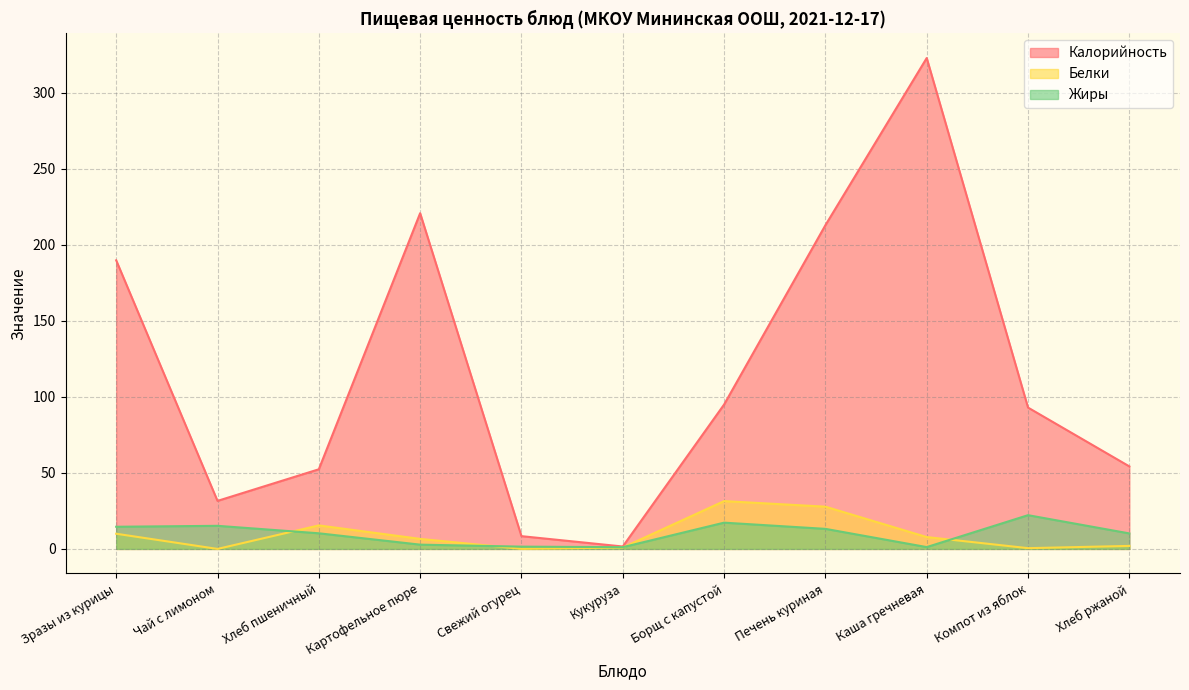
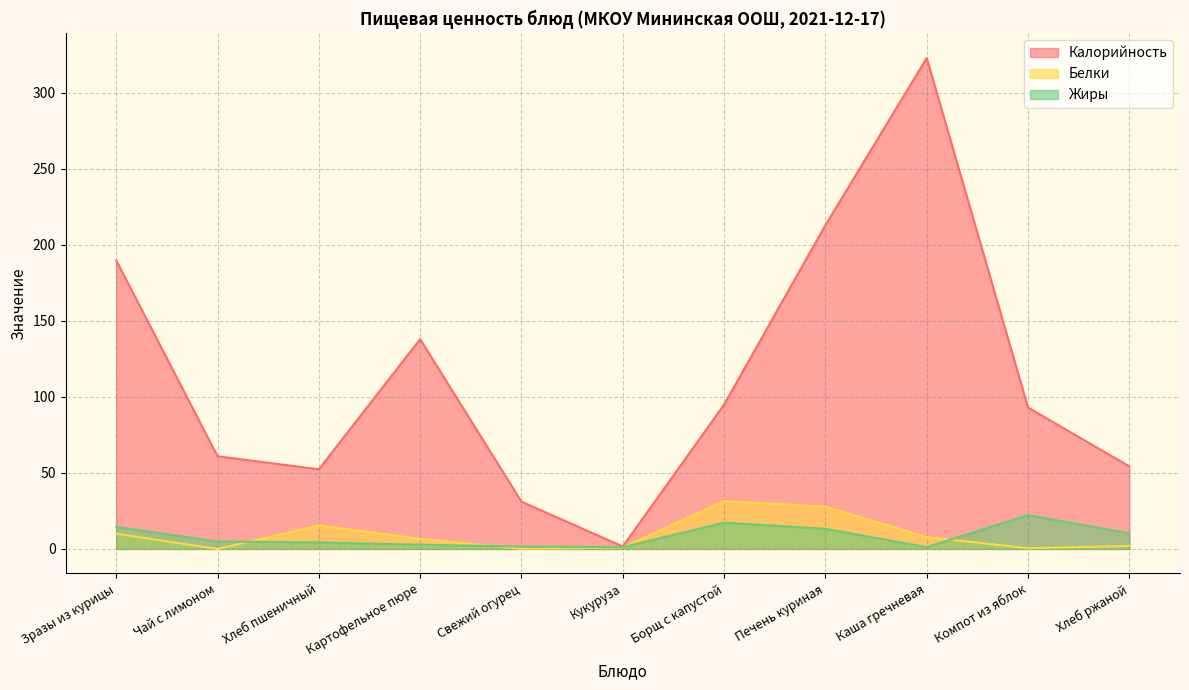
Калорийность, Чай с лимоном: 32 -> 61
Жиры, Чай с лимоном: 15 -> 5
Жиры, Хлеб пшеничный: 10 -> 4
Калорийность, Картофельное пюре: 221 -> 138
Калорийность, Свежий огурец: 8 -> 31
